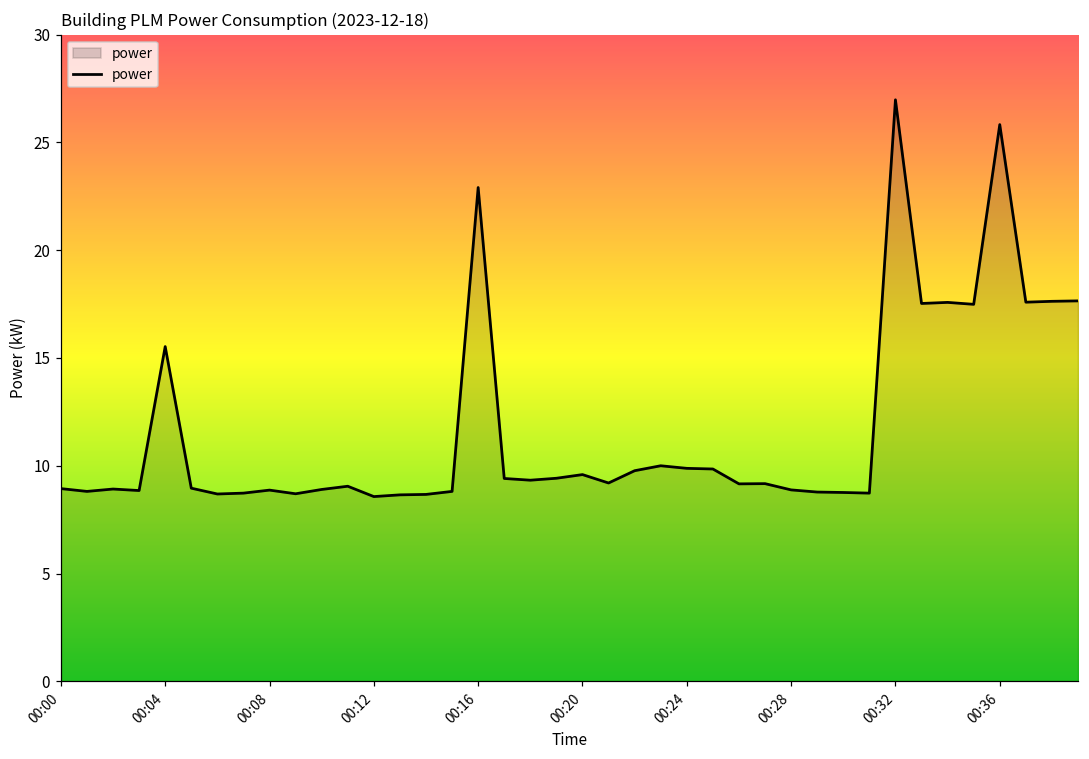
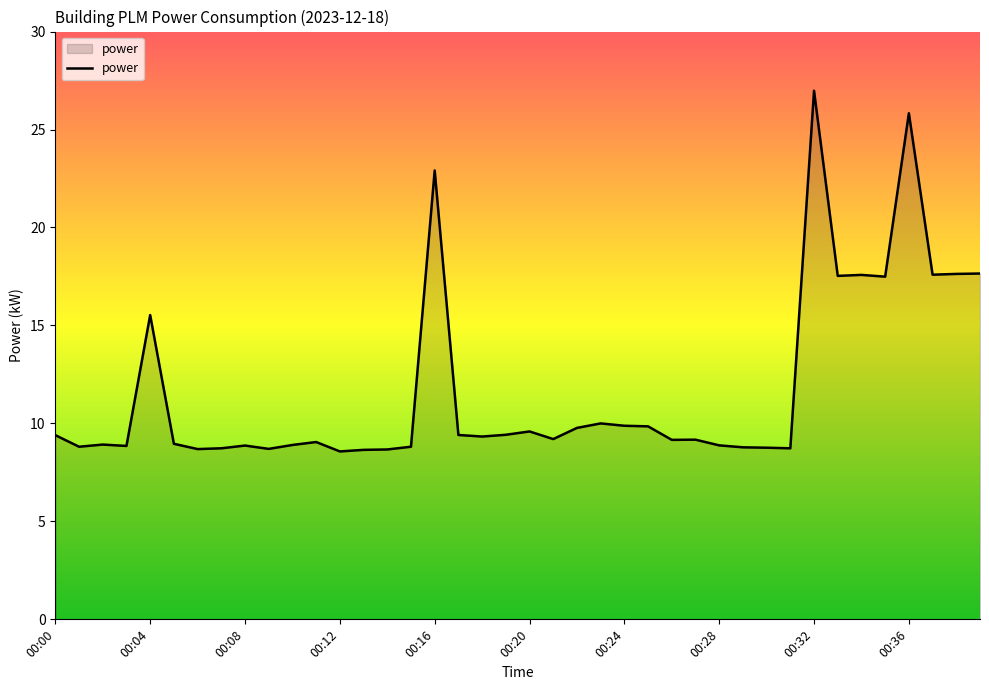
00:00: 8.9 -> 9.4
